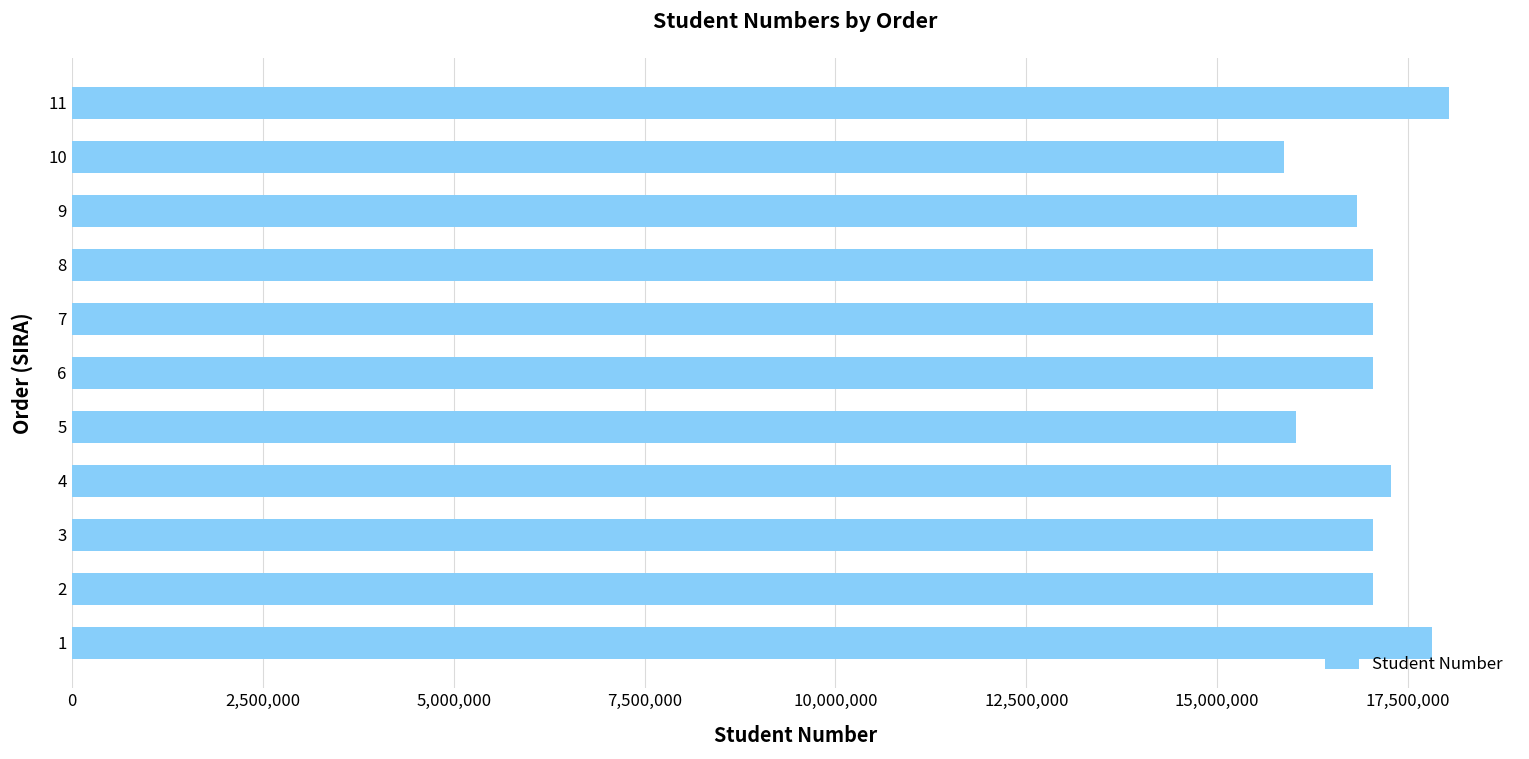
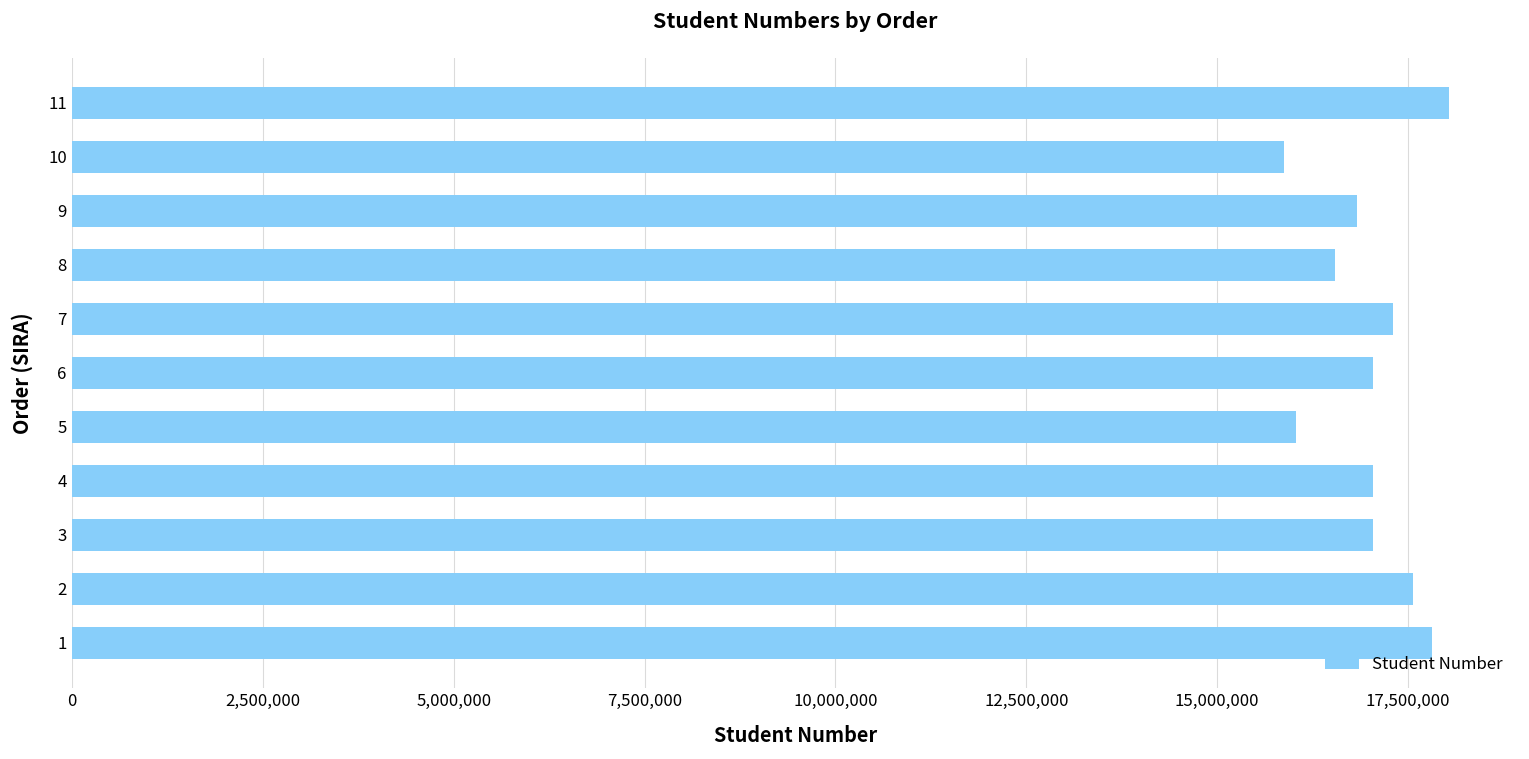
8: 17,000,000 -> 16,500,000
7: 17,000,000 -> 17,300,000
4: 17,300,000 -> 17,000,000
2: 17,000,000 -> 17,600,000
